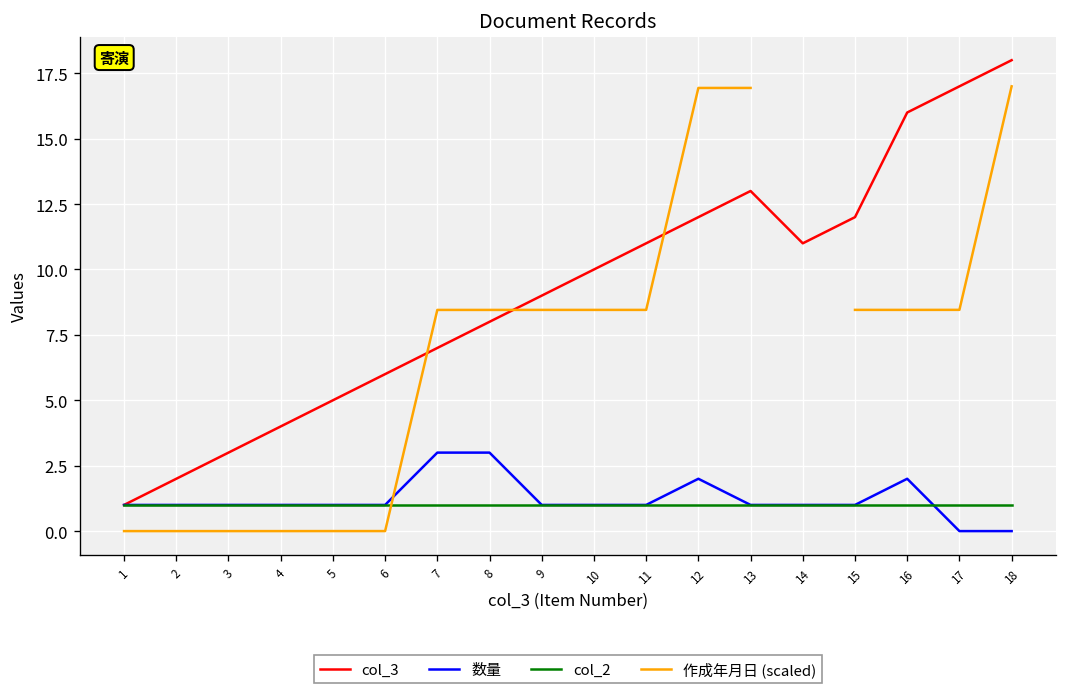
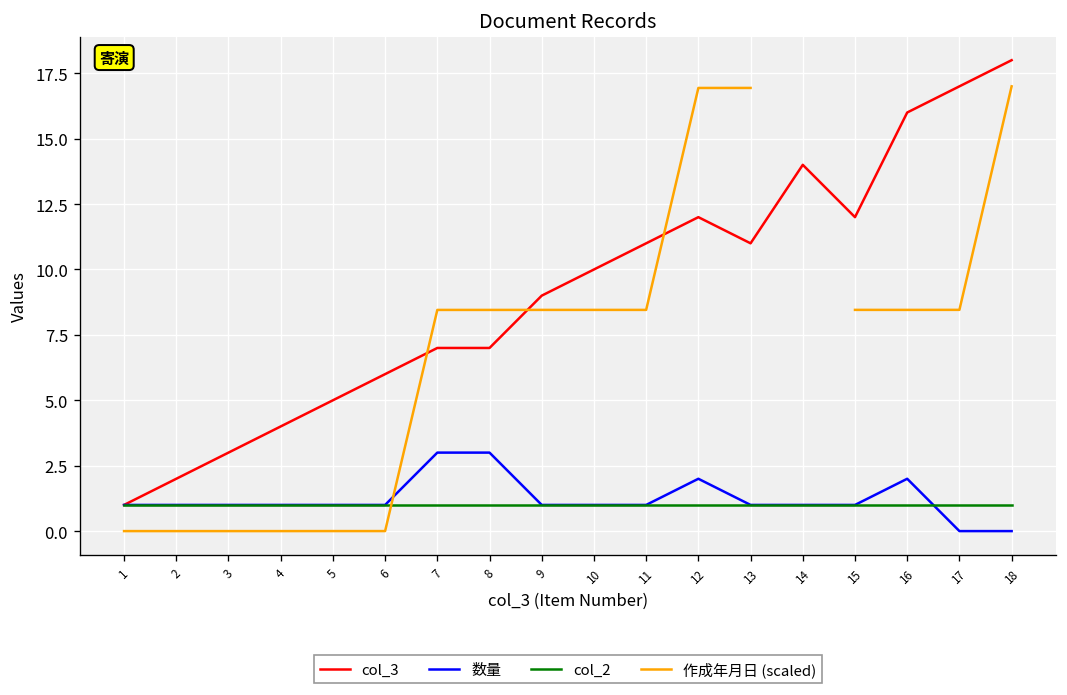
col_3, 8: 8 -> 7
col_3, 13: 13 -> 11
col_3, 14: 11 -> 14
